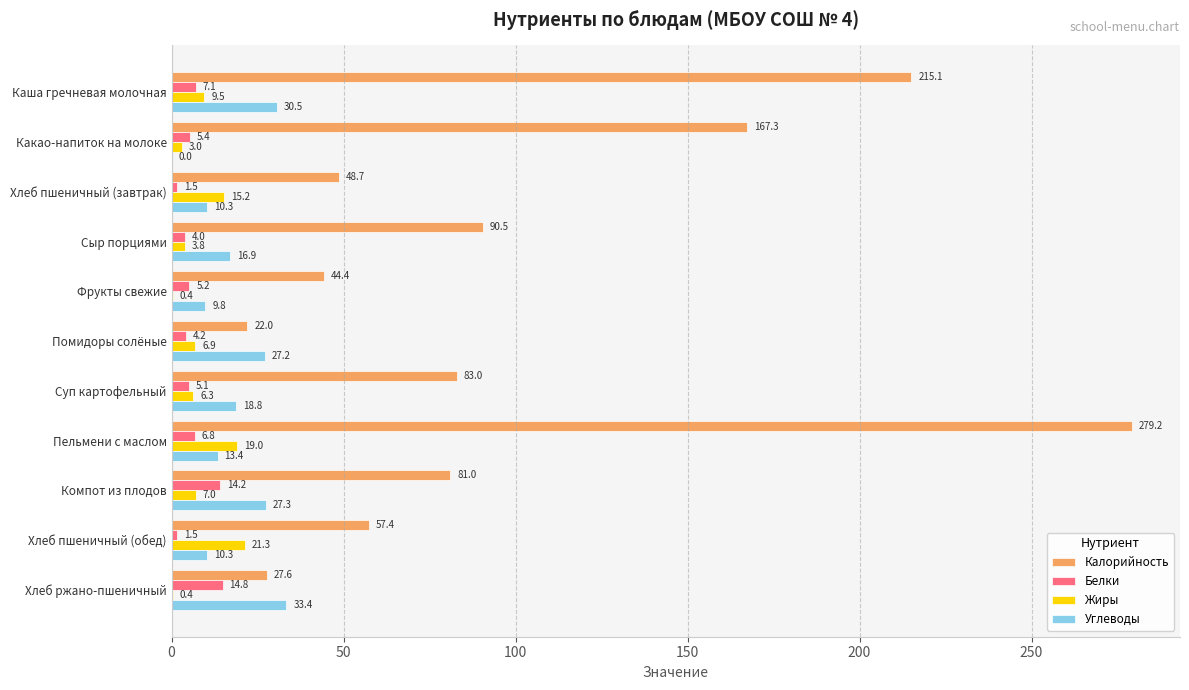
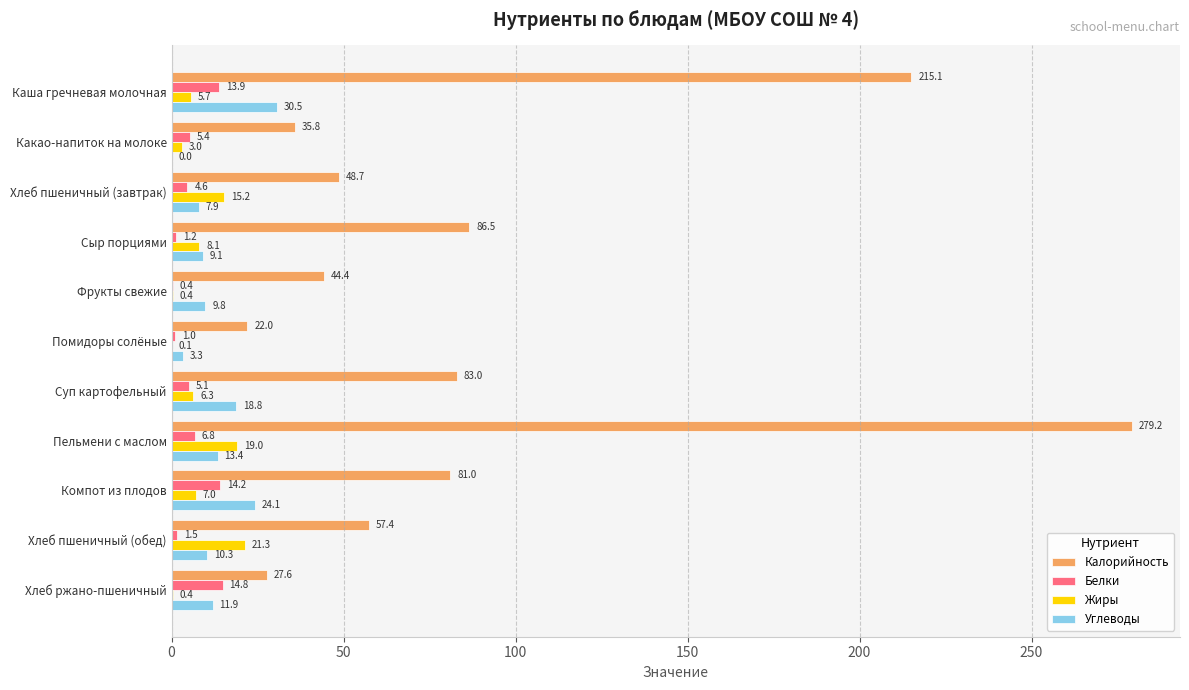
Белки, Каша гречневая молочная: 7.1 -> 13.9
Жиры, Каша гречневая молочная: 9.5 -> 5.7
Калорийность, Какао-напиток на молоке: 167.3 -> 35.8
Белки, Хлеб пшеничный (завтрак): 1.5 -> 4.6
Углеводы, Хлеб пшеничный (завтрак): 10.3 -> 7.9
Калорийность, Сыр порциями: 90.5 -> 86.5
Белки, Сыр порциями: 4.0 -> 1.2
Жиры, Сыр порциями: 3.8 -> 8.1
Углеводы, Сыр порциями: 16.9 -> 9.1
Белки, Фрукты свежие: 5.2 -> 0.4
Белки, Помидоры солёные: 4.2 -> 1.0
Жиры, Помидоры солёные: 6.9 -> 0.1
Углеводы, Помидоры солёные: 27.2 -> 3.3
Углеводы, Компот из плодов: 27.3 -> 24.1
Углеводы, Хлеб ржано-пшеничный: 33.4 -> 11.9
